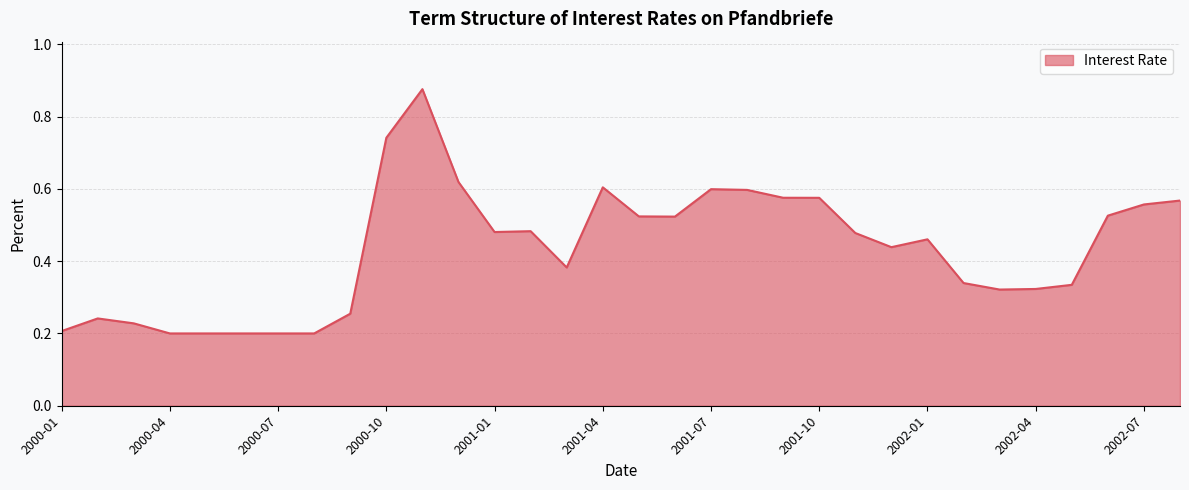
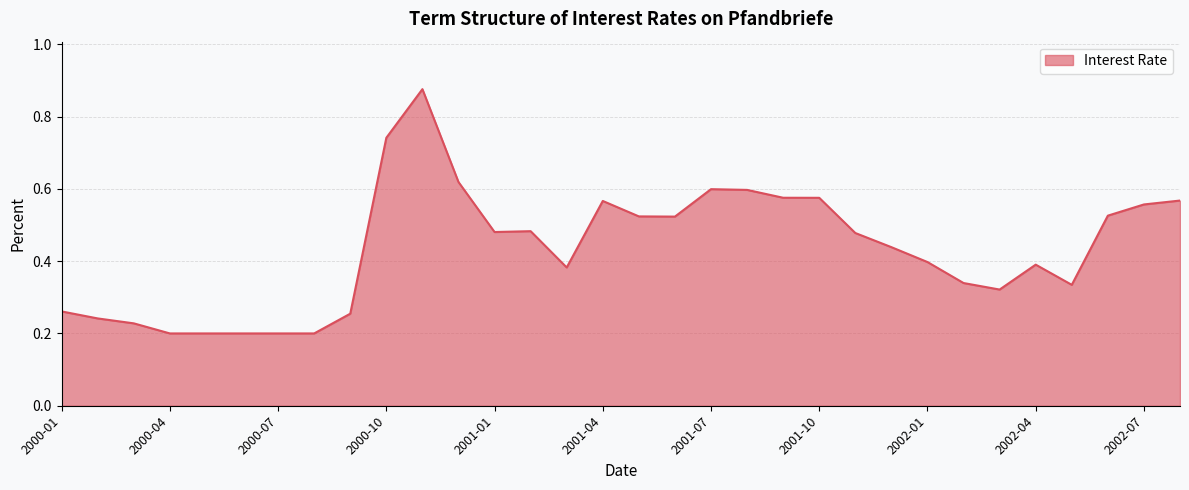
2000-01: 0.21 -> 0.26
2001-04: 0.60 -> 0.57
2002-01: 0.46 -> 0.40
2002-04: 0.32 -> 0.39
